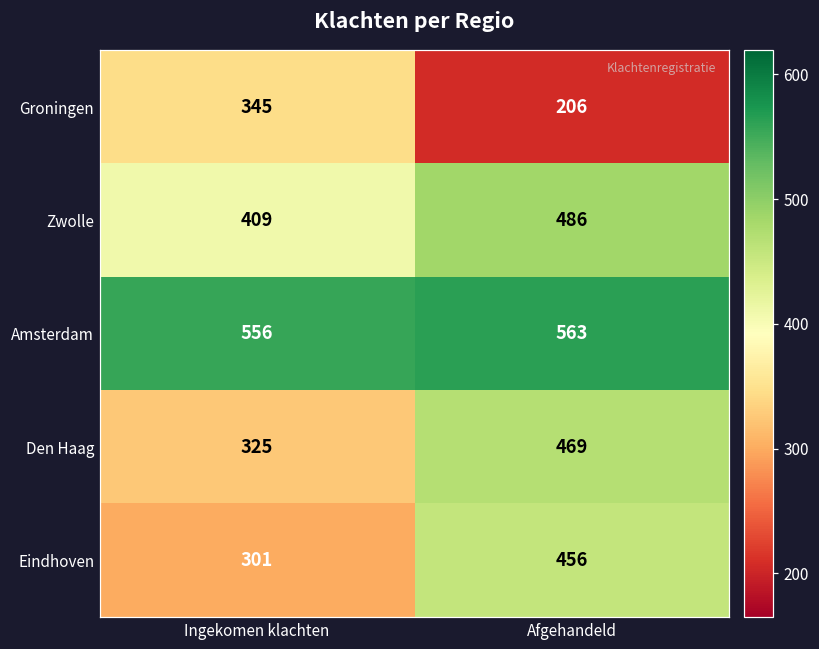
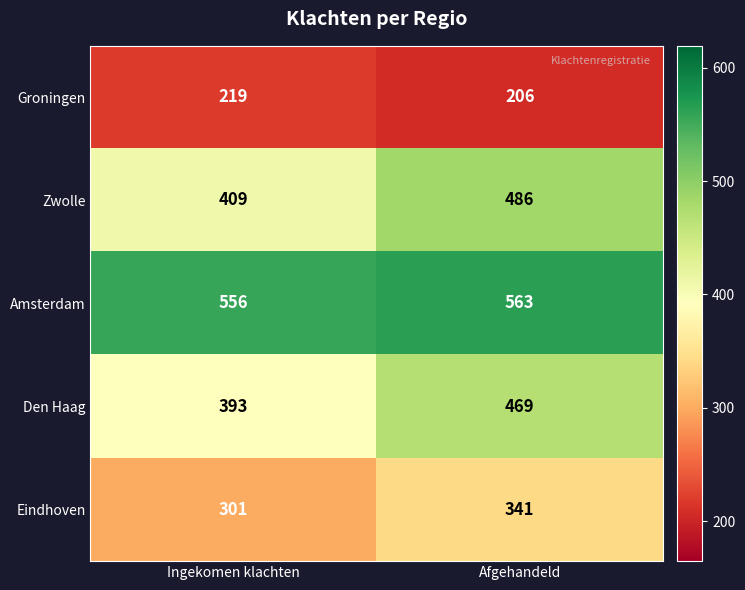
Groningen, Ingekomen klachten: 345 -> 219
Den Haag, Ingekomen klachten: 325 -> 393
Eindhoven, Afgehandeld: 456 -> 341
